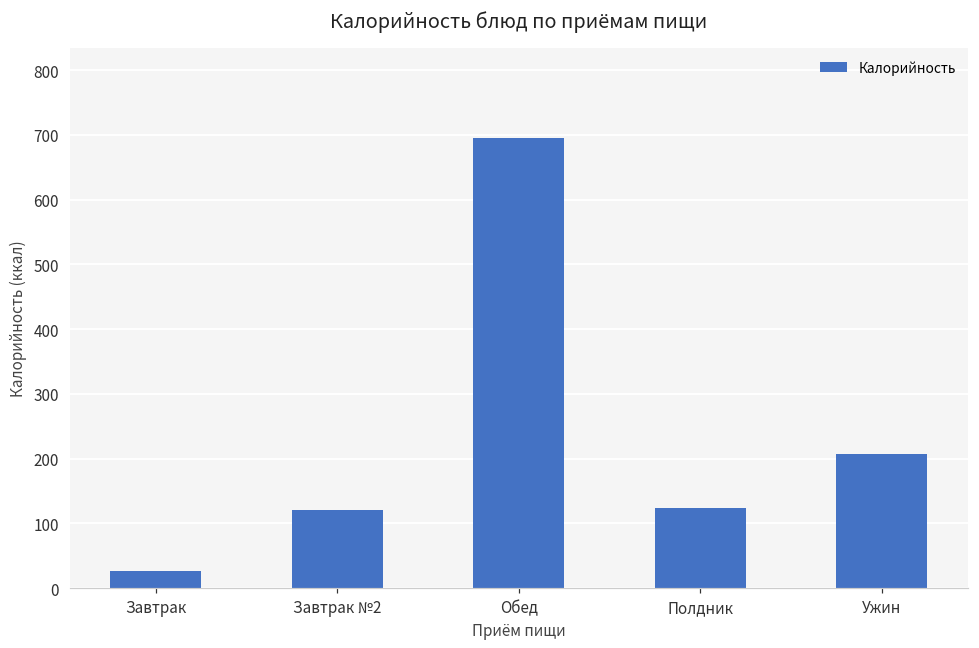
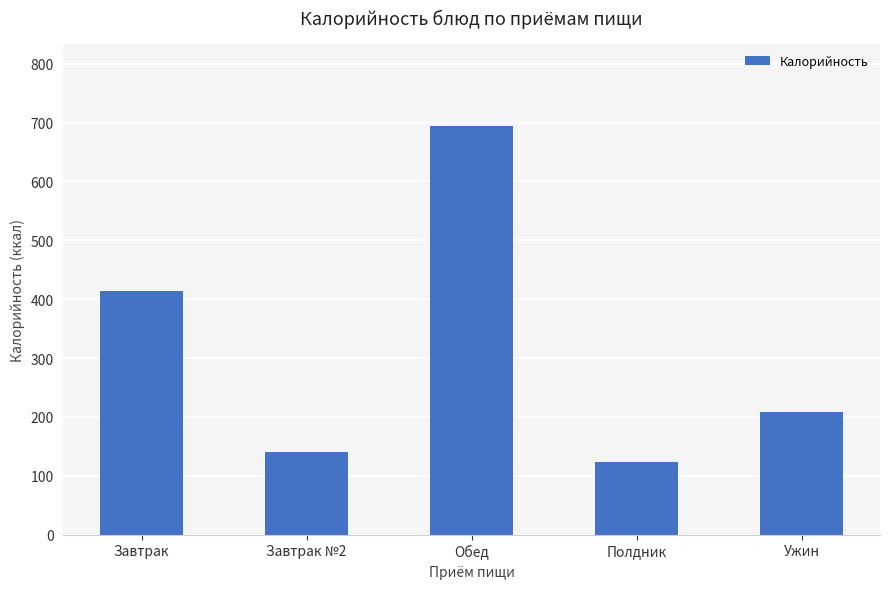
Завтрак: 30 -> 410
Завтрак №2: 120 -> 140
